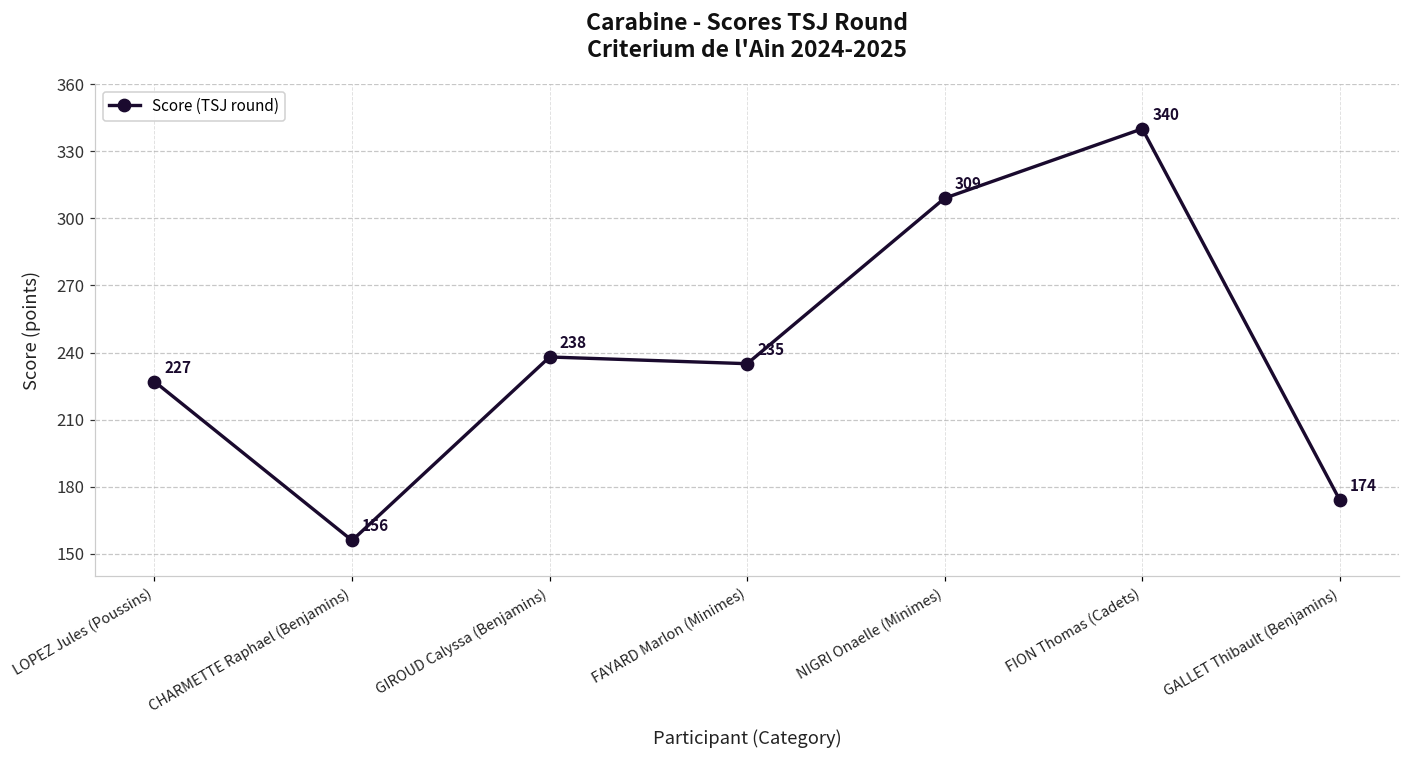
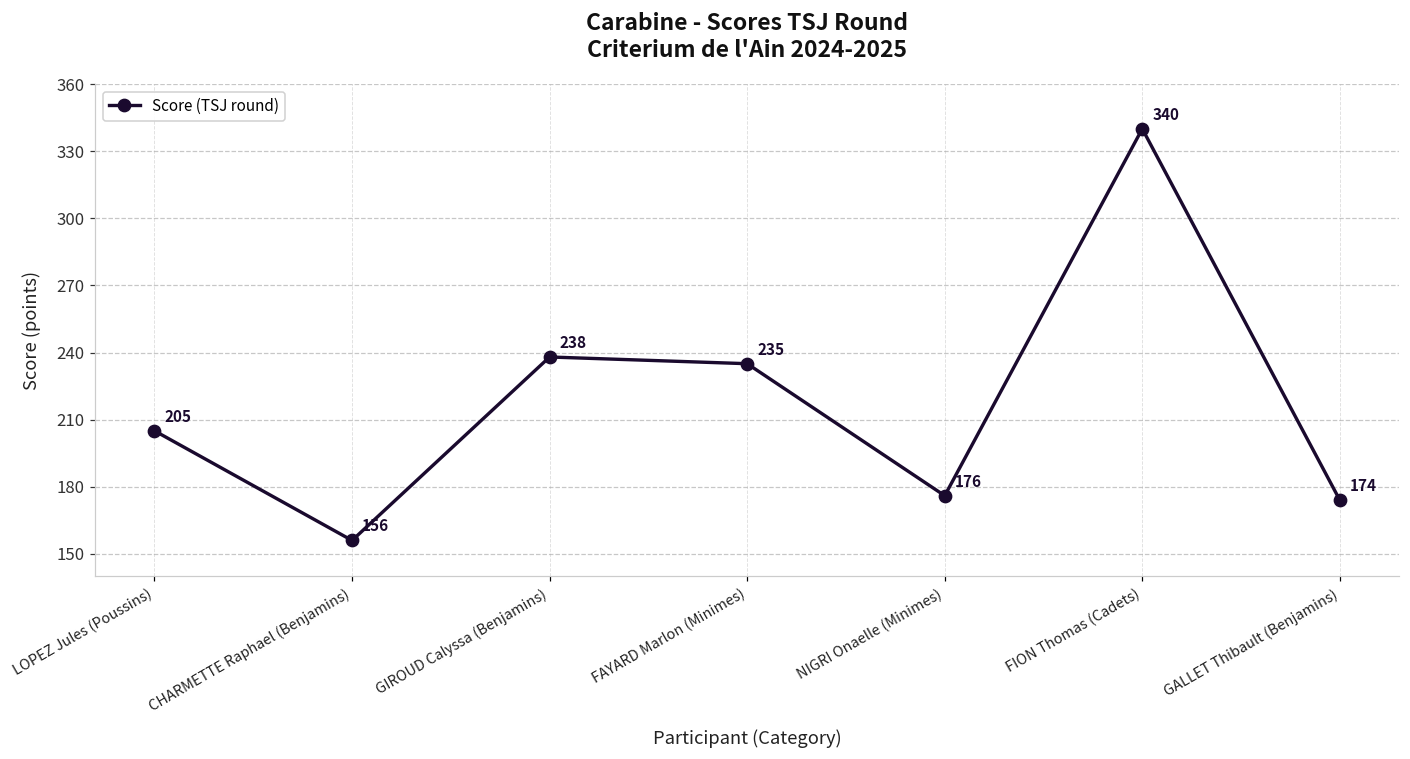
LOPEZ Jules (Poussins): 227 -> 205
NIGRI Onaelle (Minimes): 309 -> 176
